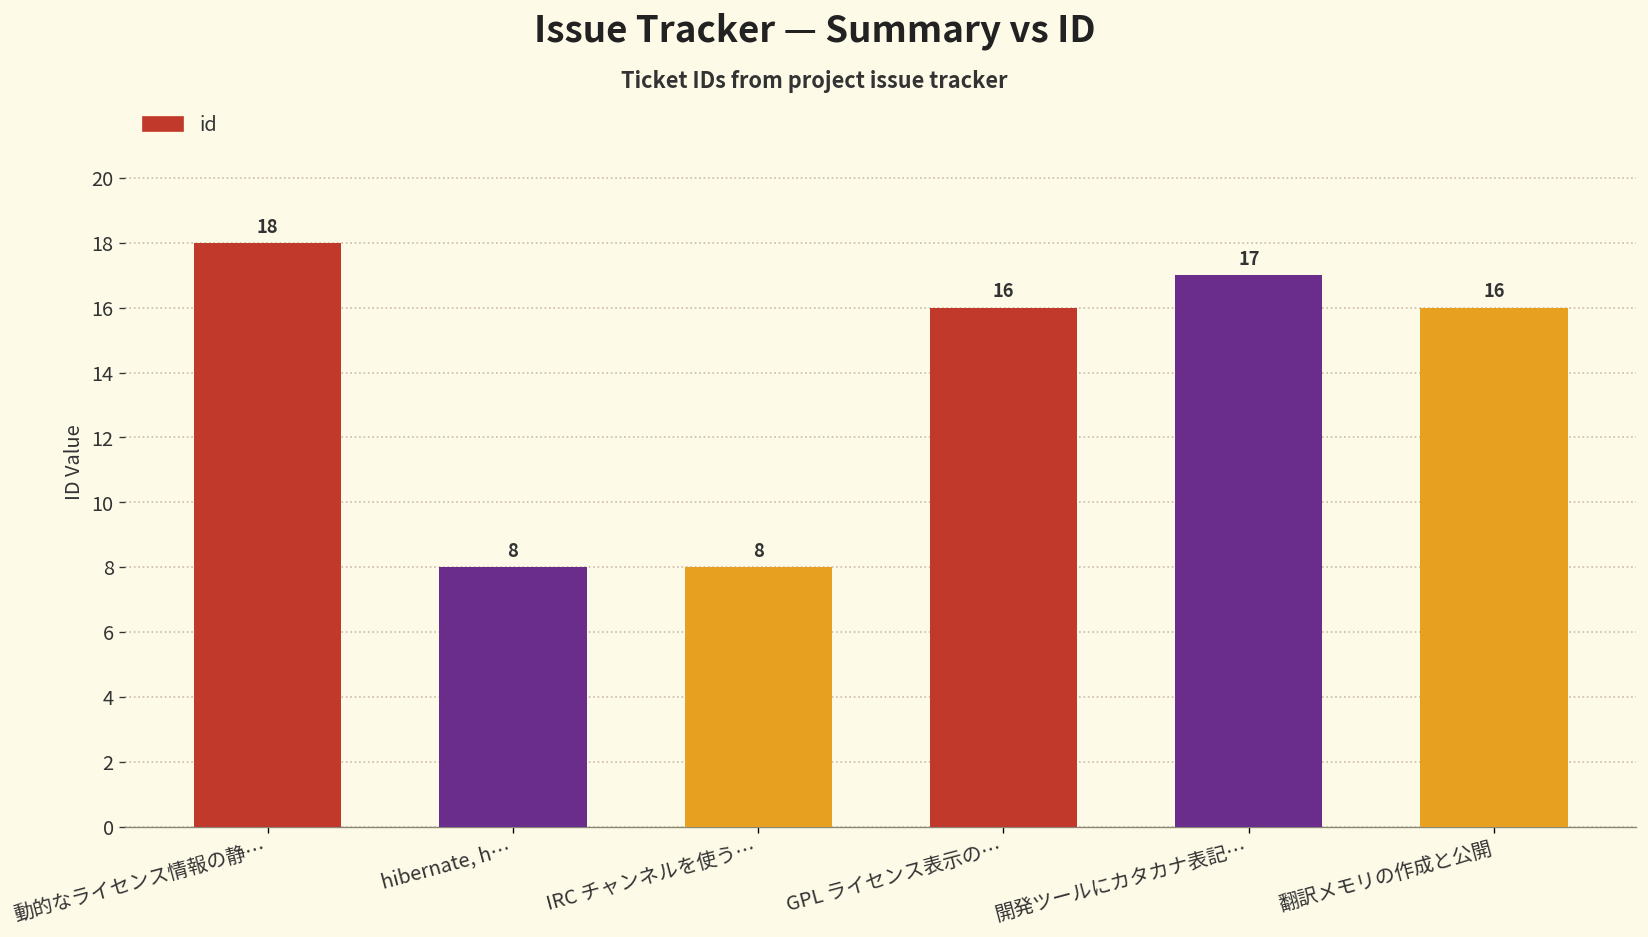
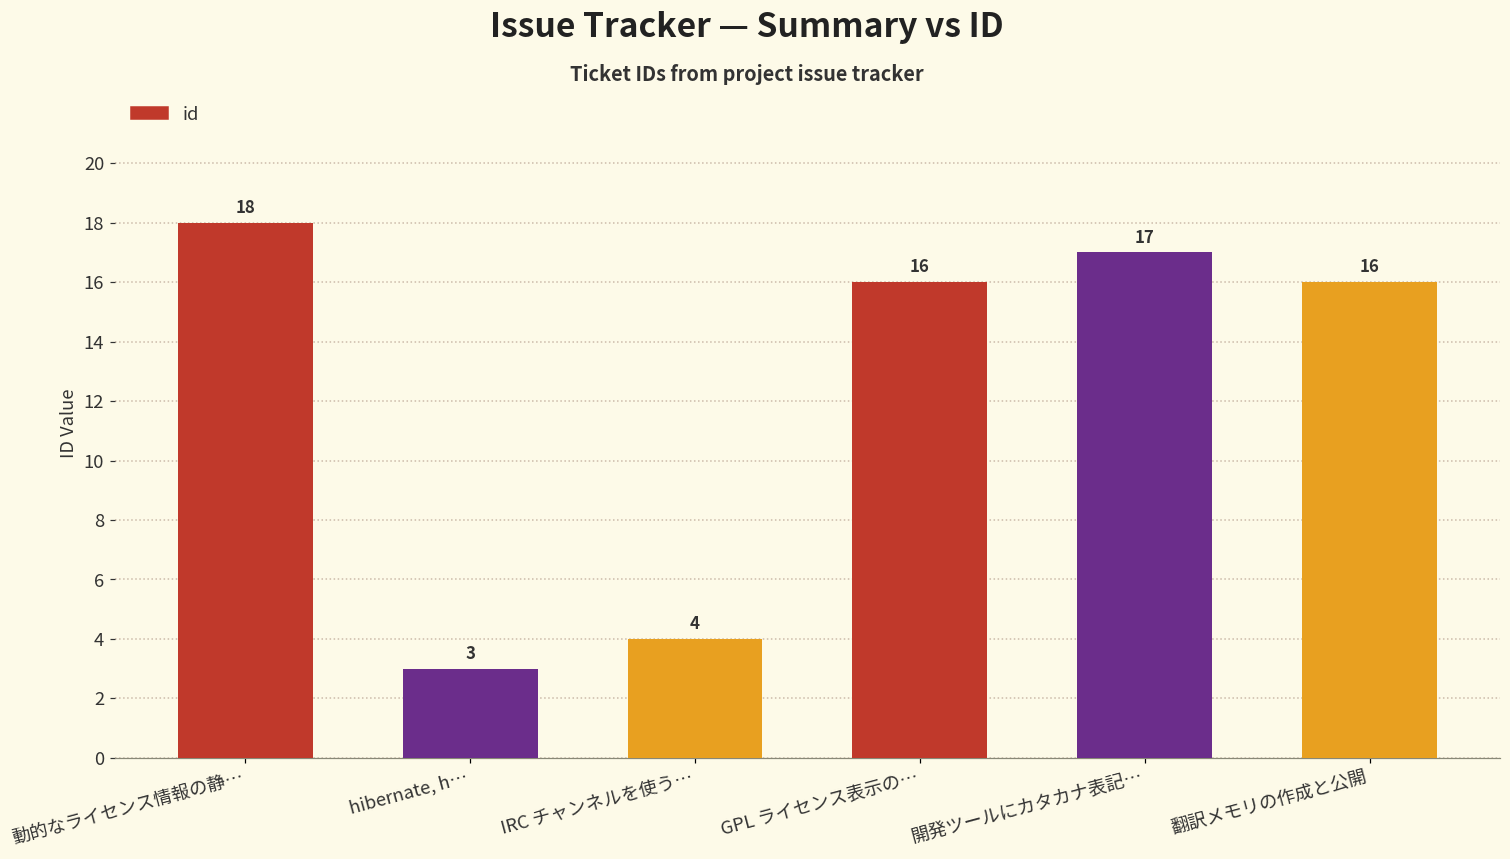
hibernate, h…: 8 -> 3
IRC チャンネルを使う…: 8 -> 4
